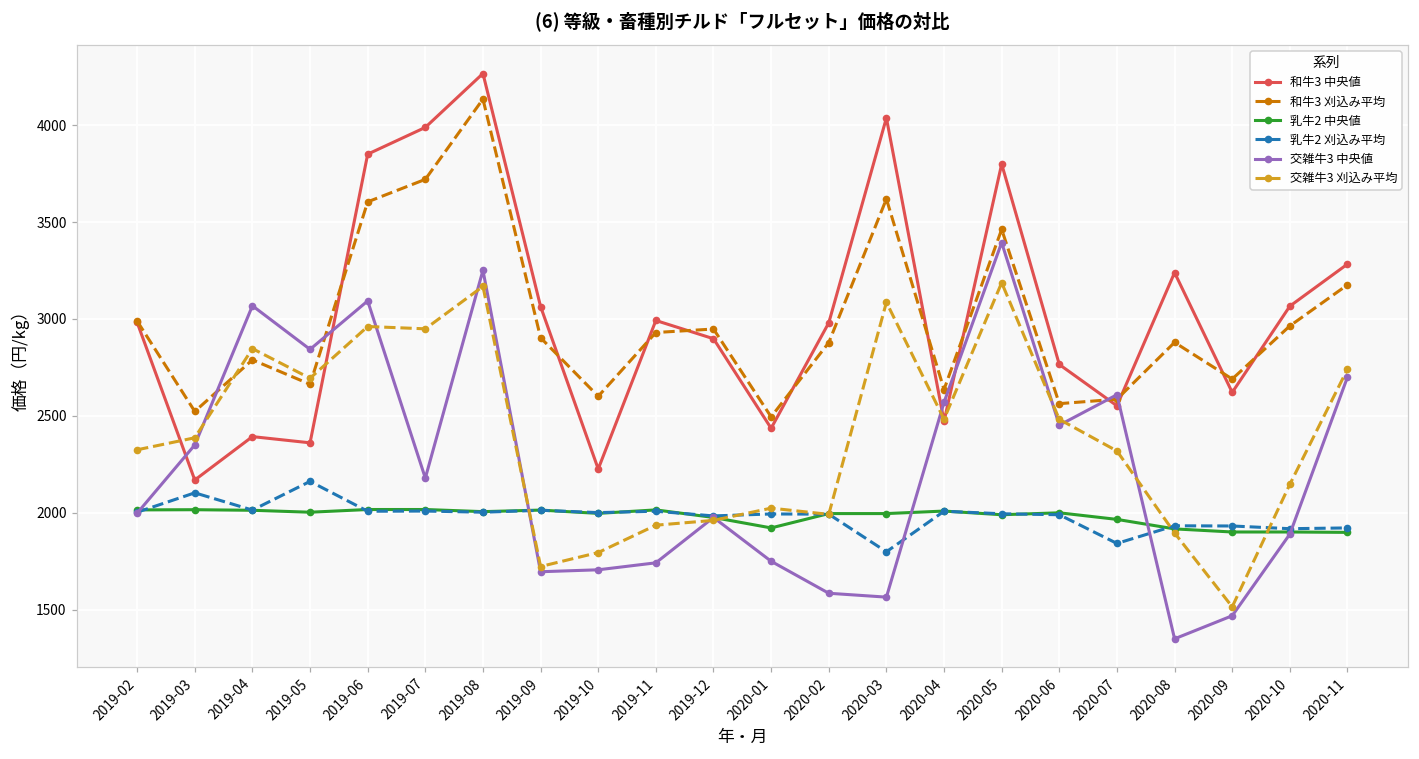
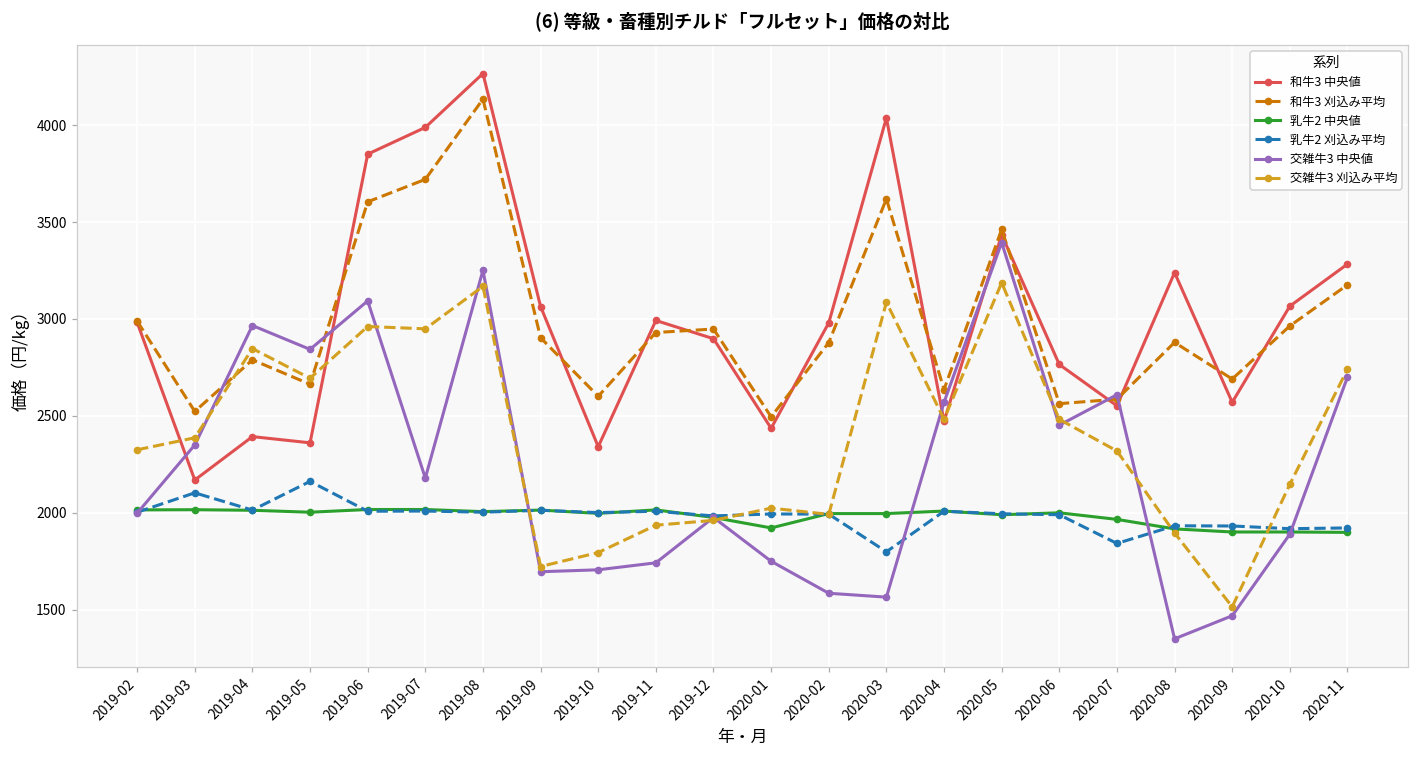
交雑牛3 中央値, 2019-04: 3070 -> 2970
和牛3 中央値, 2019-10: 2230 -> 2340
和牛3 中央値, 2020-05: 3800 -> 3430
和牛3 中央値, 2020-09: 2620 -> 2570
